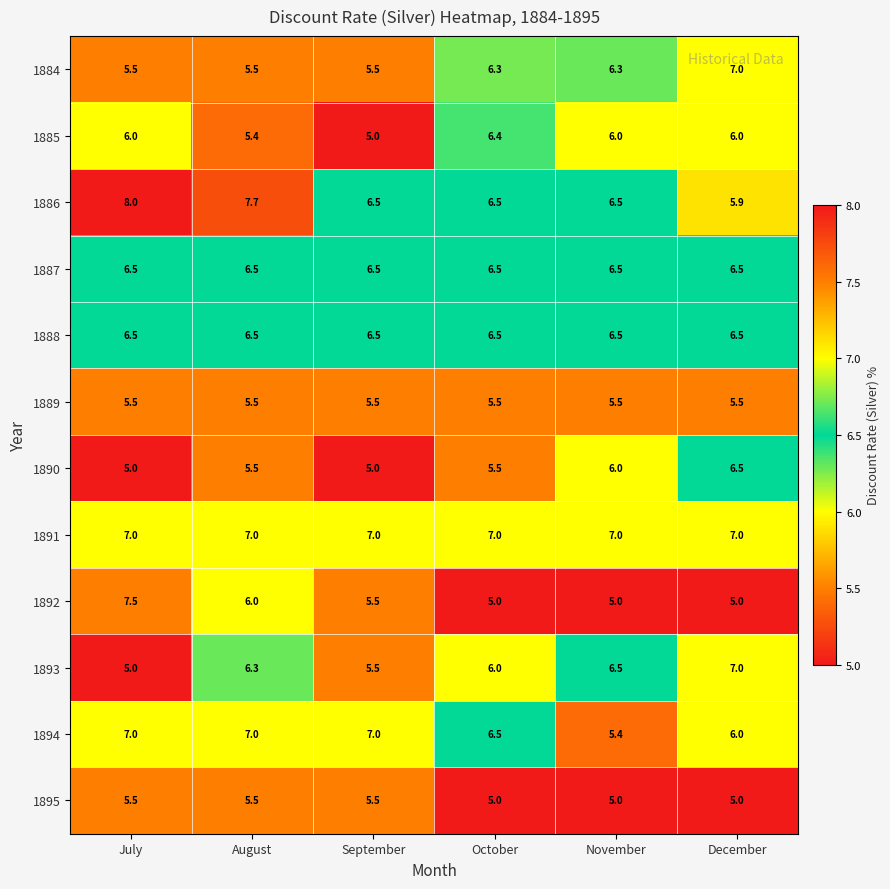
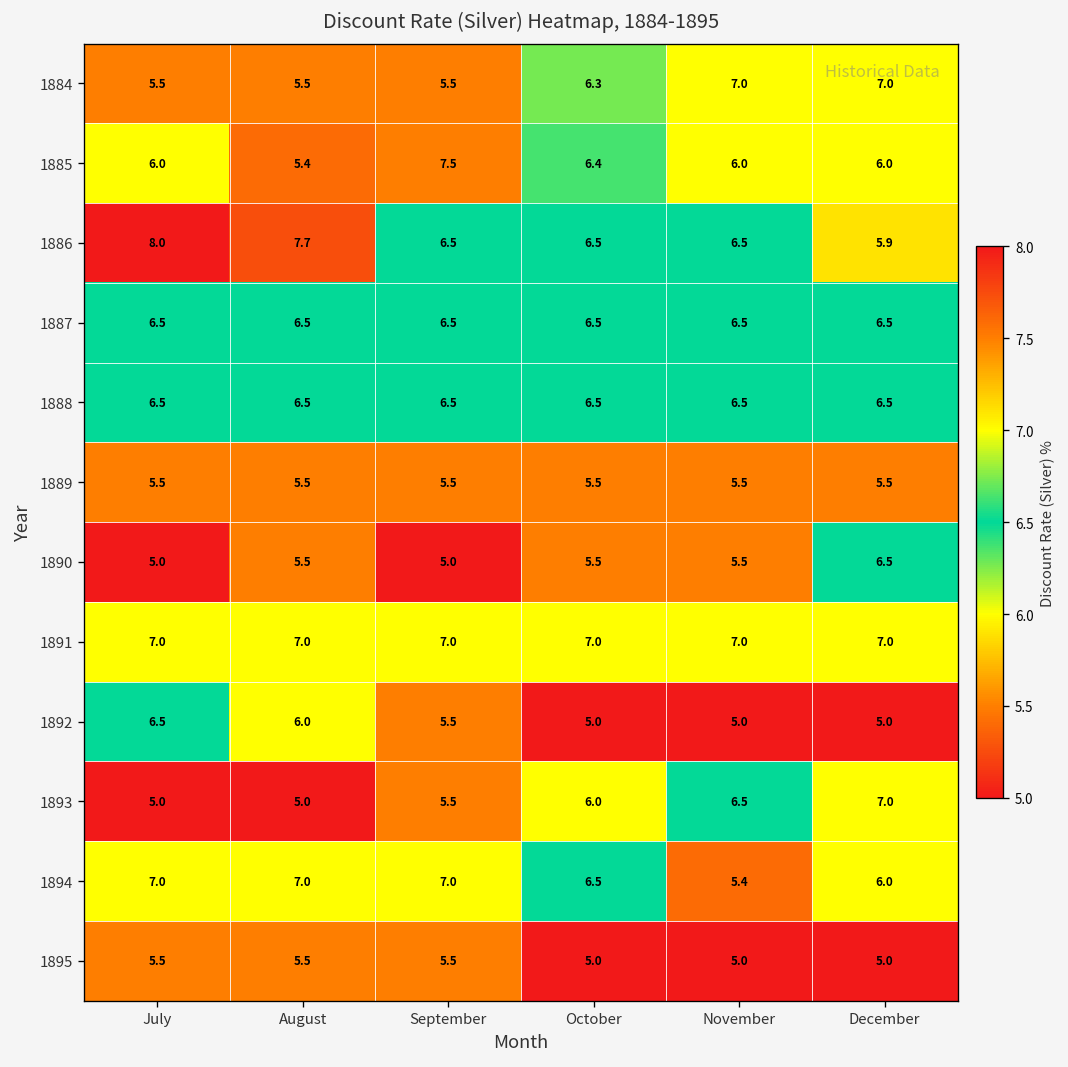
1884, November: 6.3 -> 7.0
1885, September: 5.0 -> 7.5
1890, November: 6.0 -> 5.5
1892, July: 7.5 -> 6.5
1893, August: 6.3 -> 5.0
